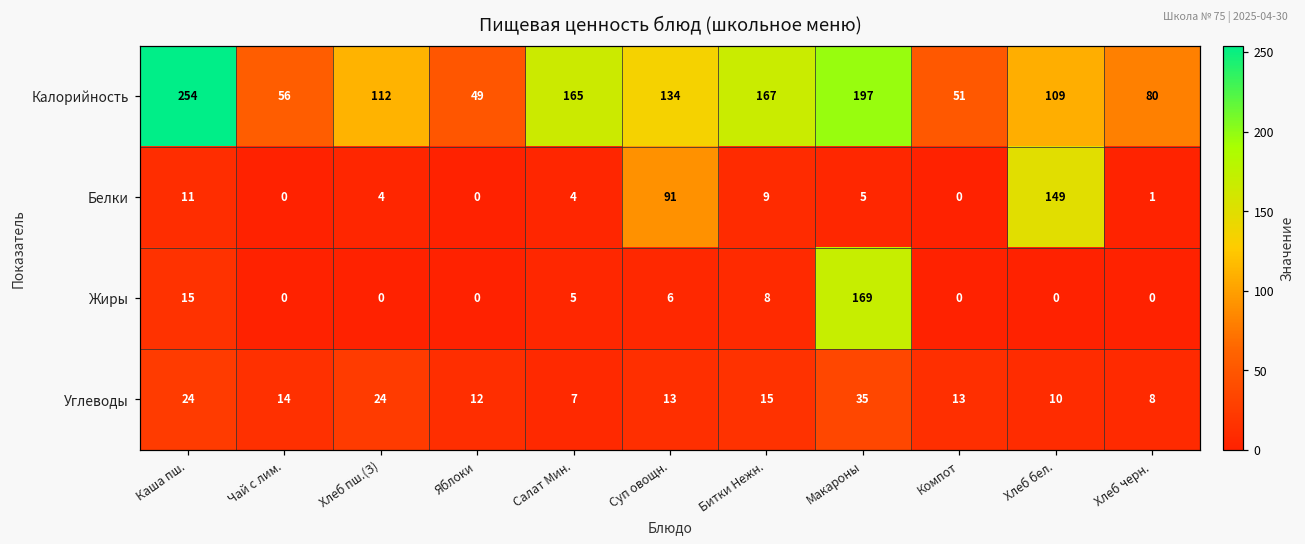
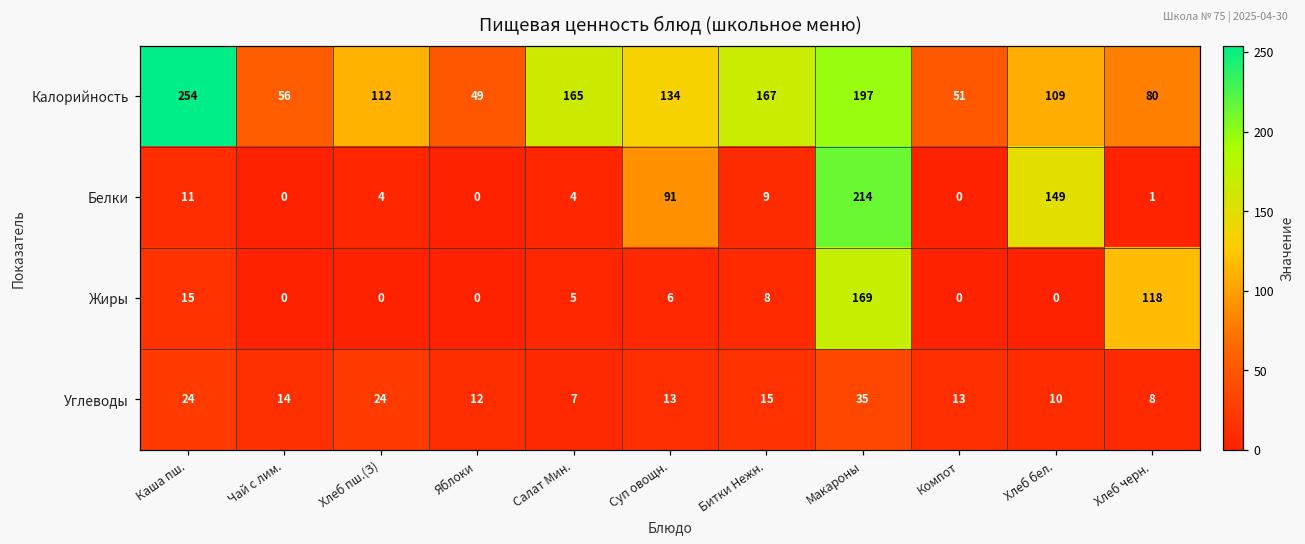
Белки, Макароны: 5 -> 214
Жиры, Хлеб черн.: 0 -> 118
